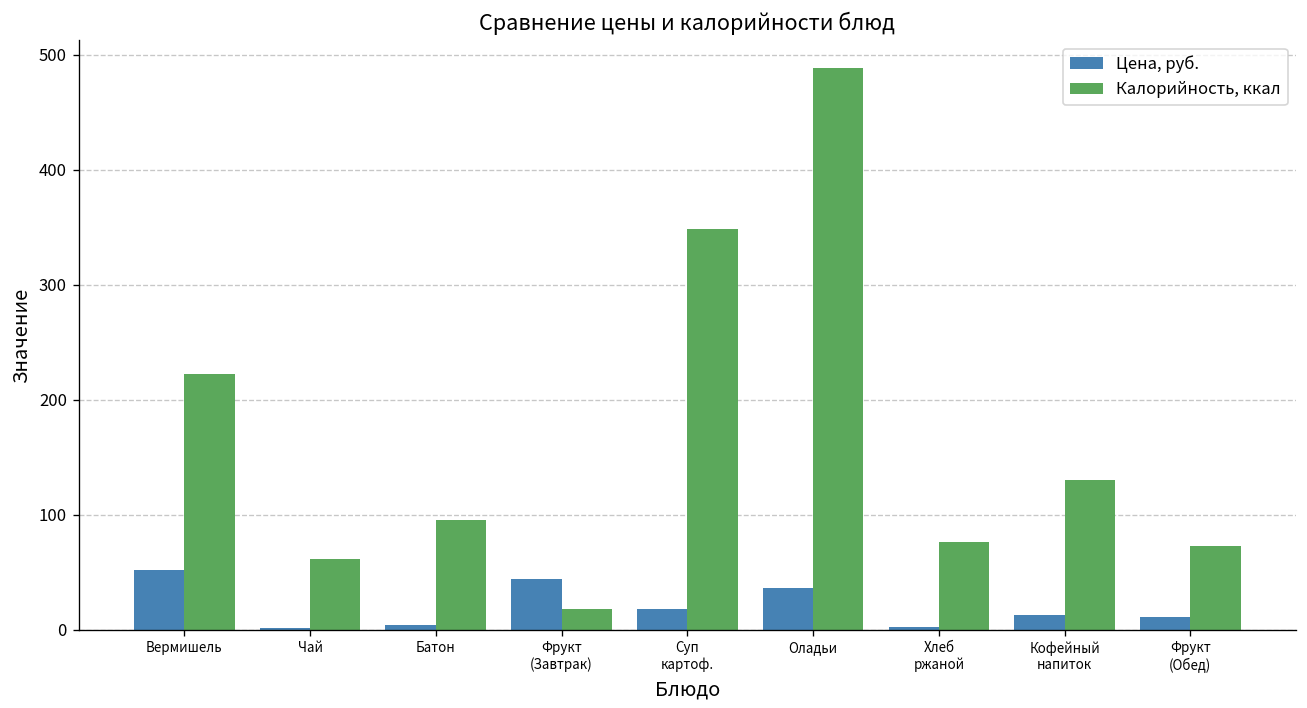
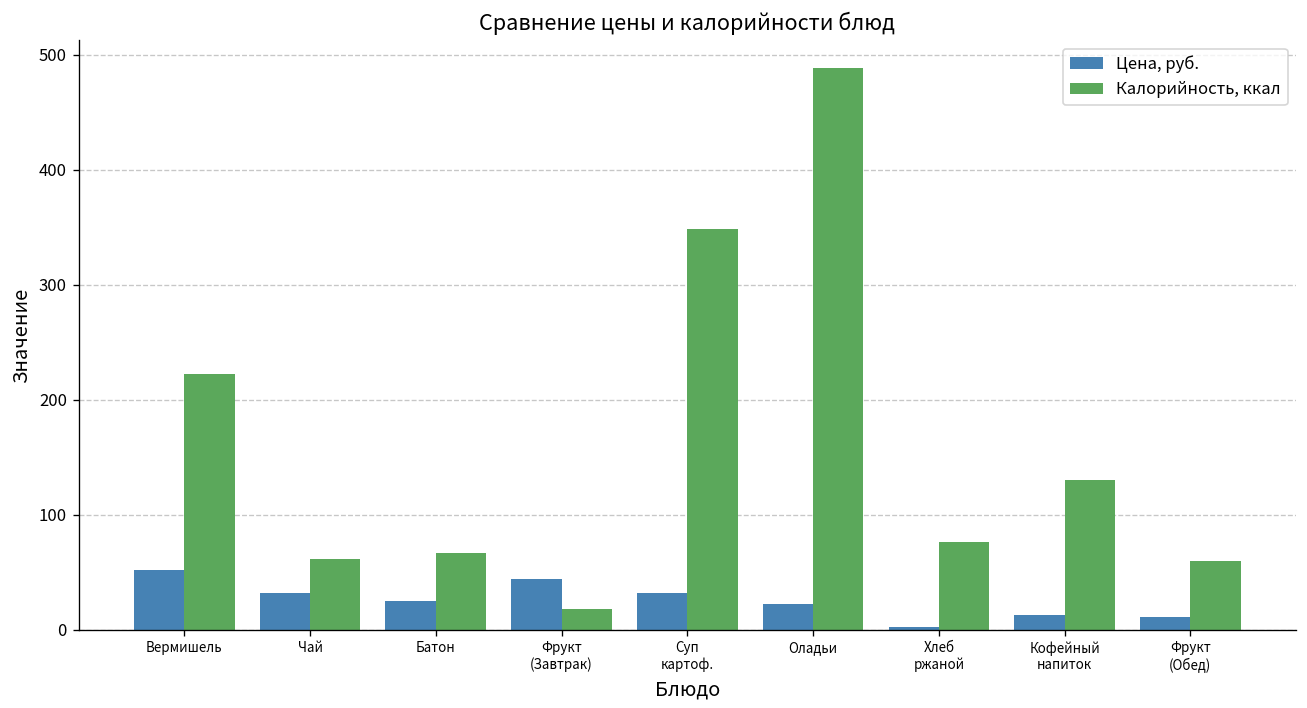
Цена, руб., Чай: 0 -> 30
Цена, руб., Батон: 0 -> 30
Калорийность, ккал, Батон: 100 -> 70
Цена, руб., Суп картоф.: 20 -> 30
Цена, руб., Оладьи: 40 -> 20
Калорийность, ккал, Фрукт (Обед): 70 -> 60
